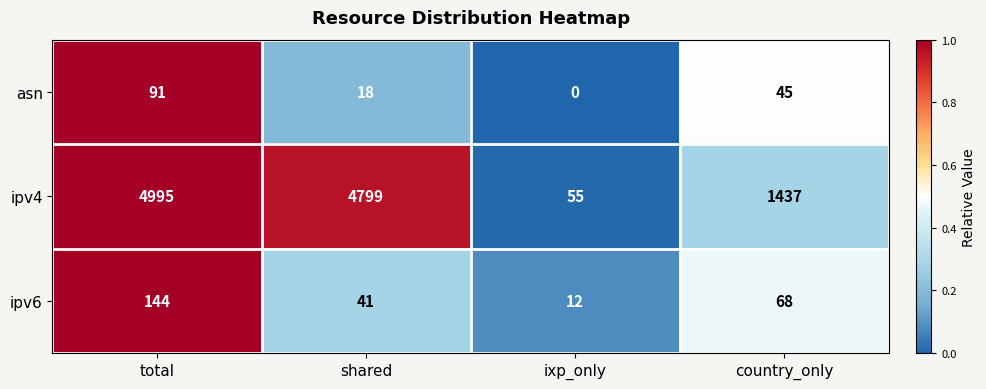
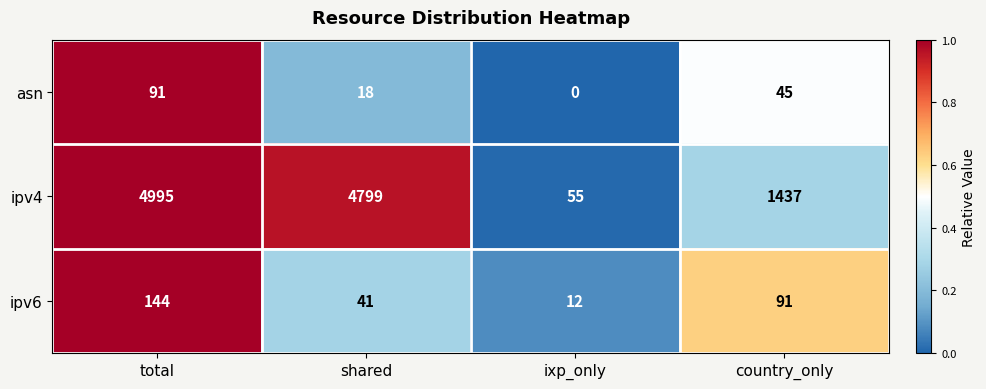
ipv6, country_only: 68 -> 91
